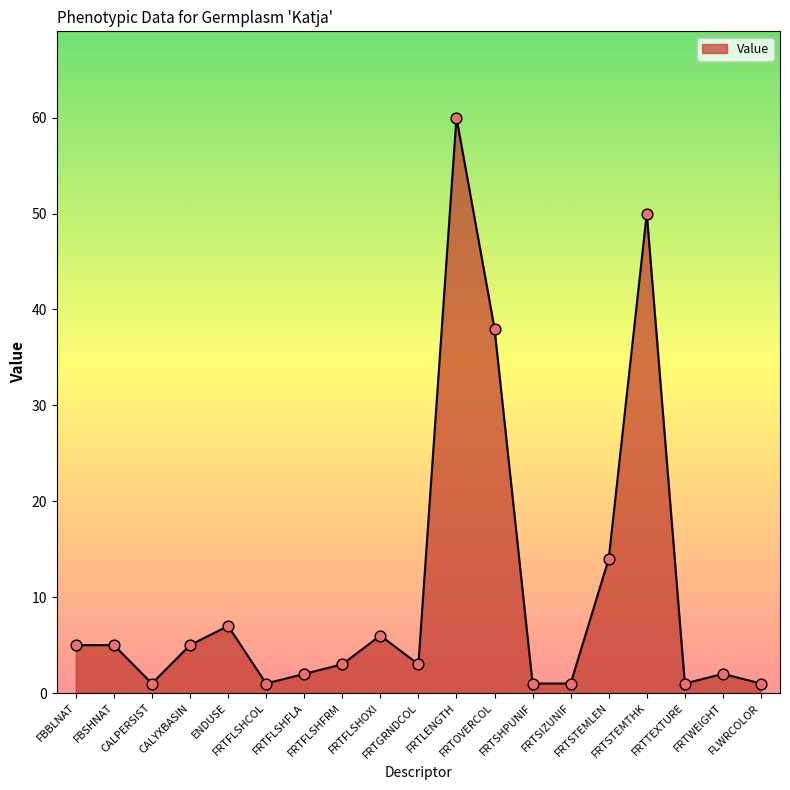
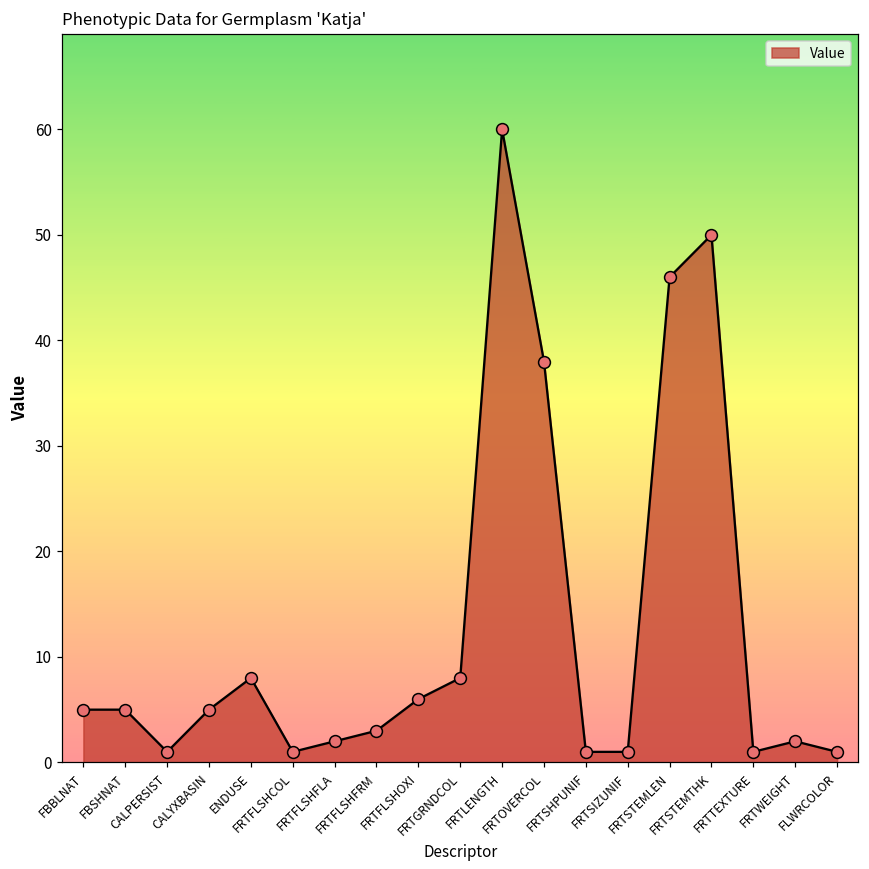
ENDUSE: 7 -> 8
FRTGRNDCOL: 3 -> 8
FRTSTEMLEN: 14 -> 46
